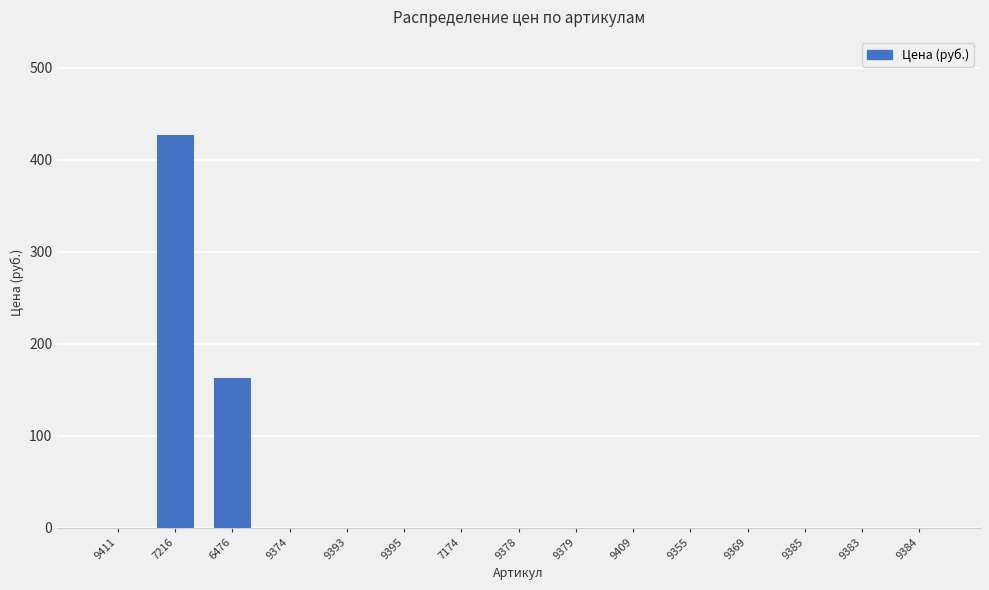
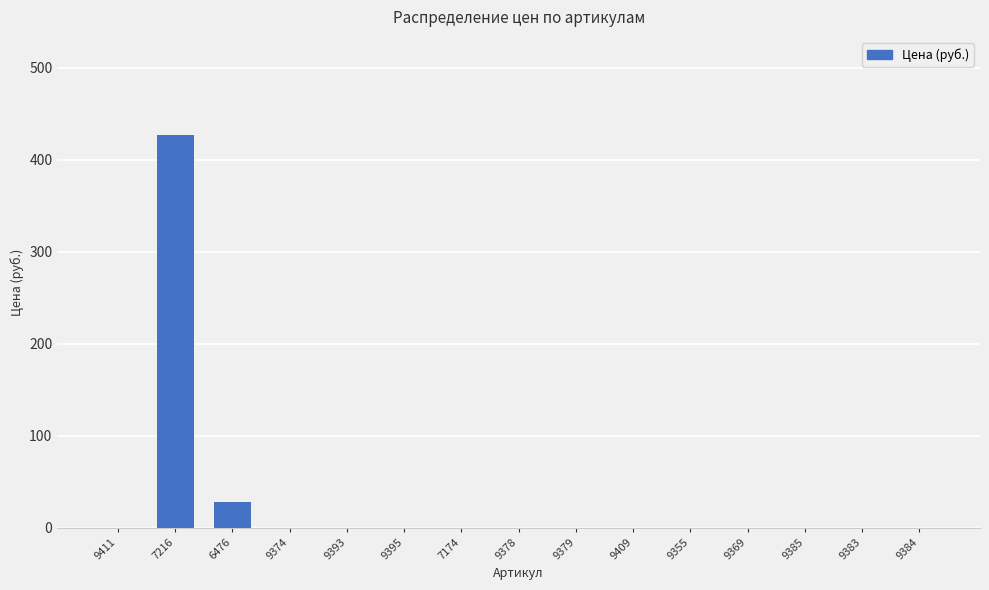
6476: 160 -> 30
